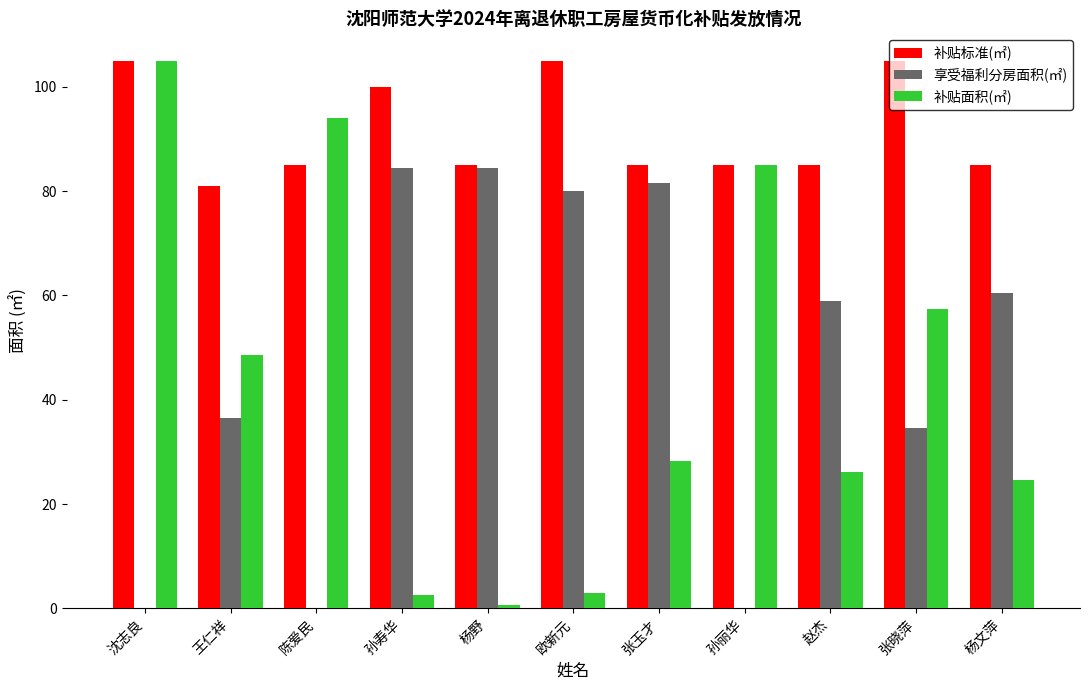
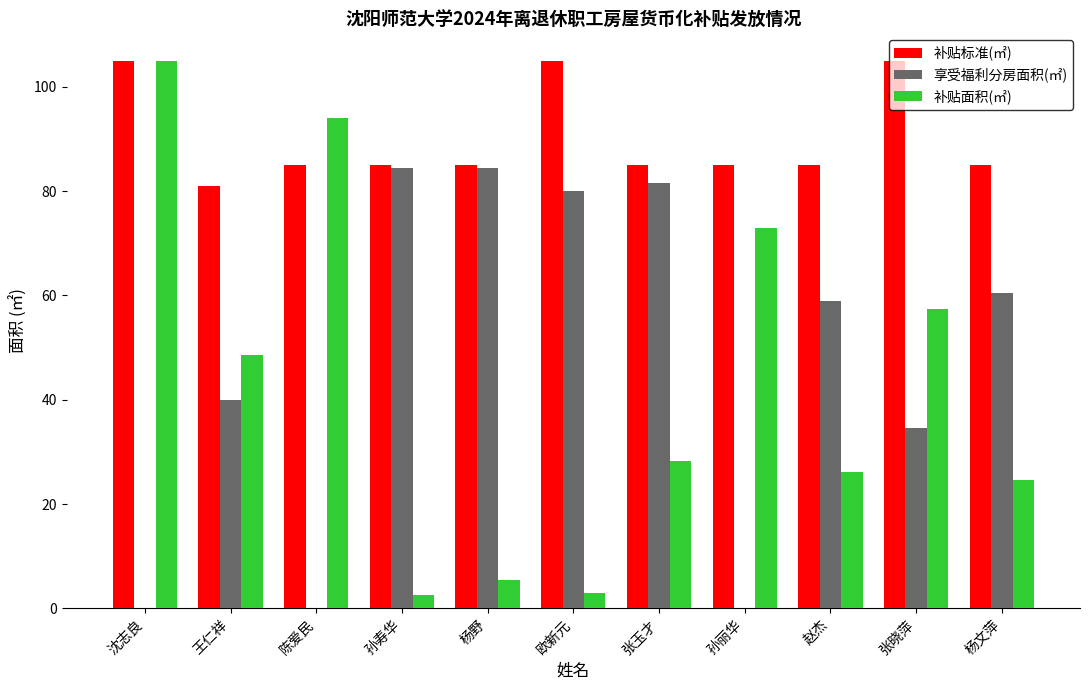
享受福利分房面积(㎡), 王仁祥: 37 -> 40
补贴标准(㎡), 孙寿华: 100 -> 85
补贴面积(㎡), 杨野: 1 -> 5
补贴面积(㎡), 孙丽华: 85 -> 73
